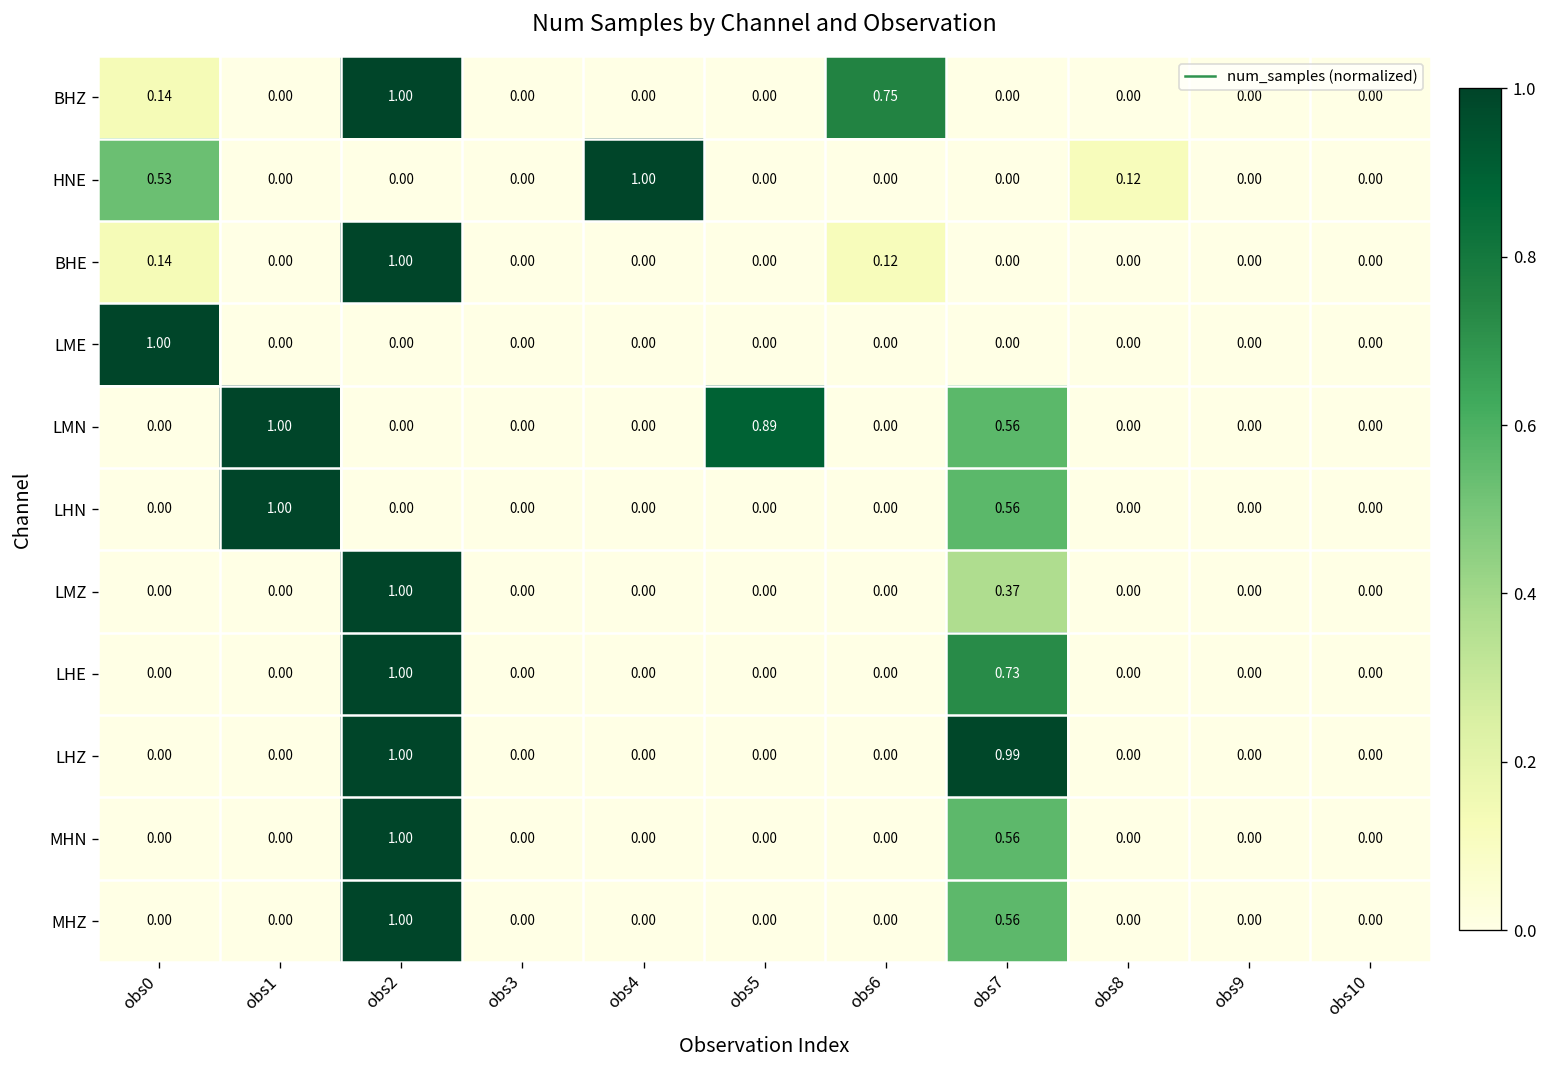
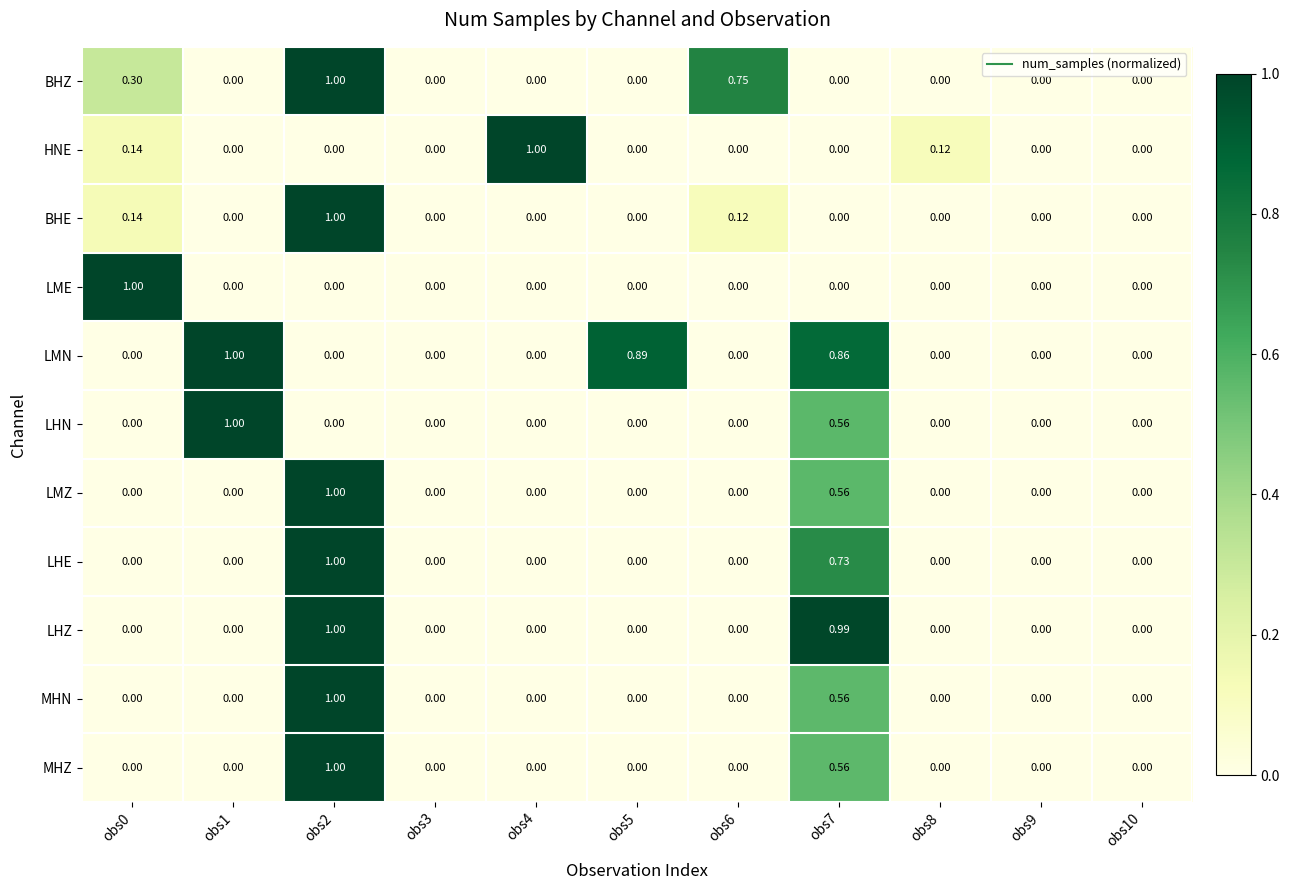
BHZ, obs0: 0.14 -> 0.30
HNE, obs0: 0.53 -> 0.14
LMN, obs7: 0.56 -> 0.86
LMZ, obs7: 0.37 -> 0.56
